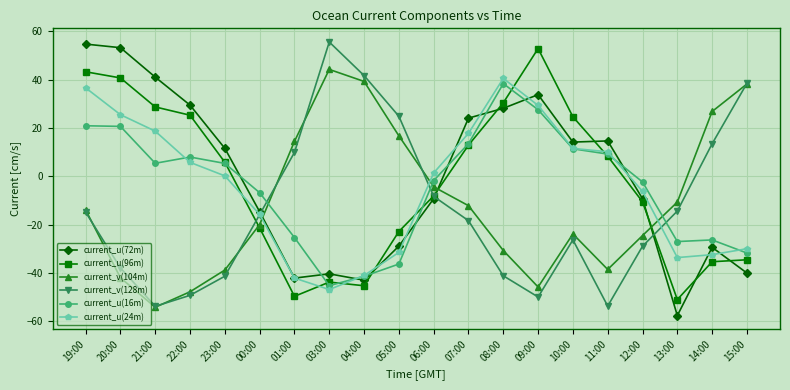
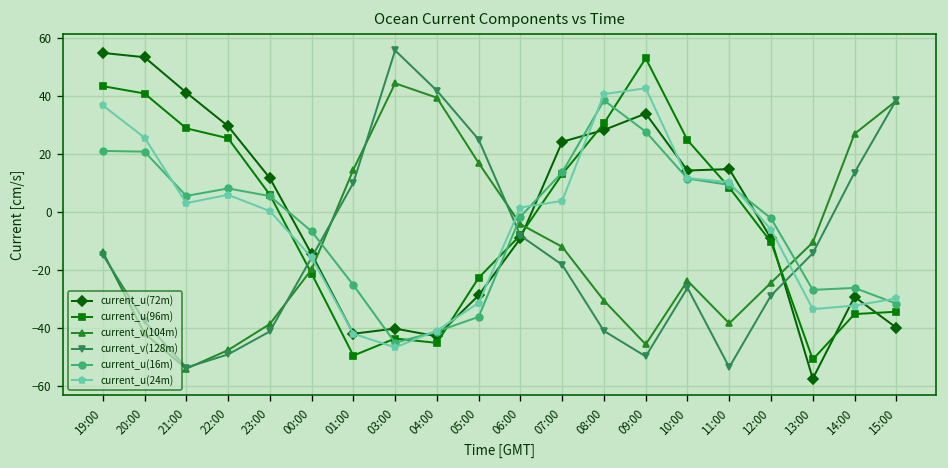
current_u(24m), 21:00: 19 -> 3
current_u(24m), 07:00: 18 -> 4
current_u(24m), 09:00: 29 -> 43
